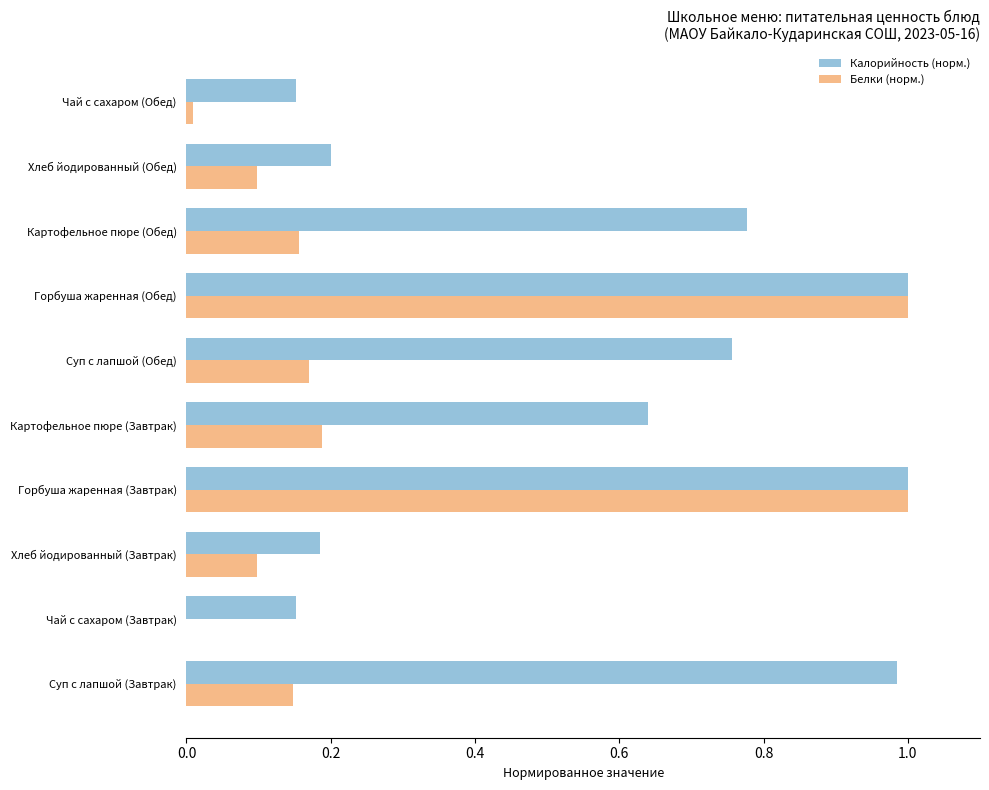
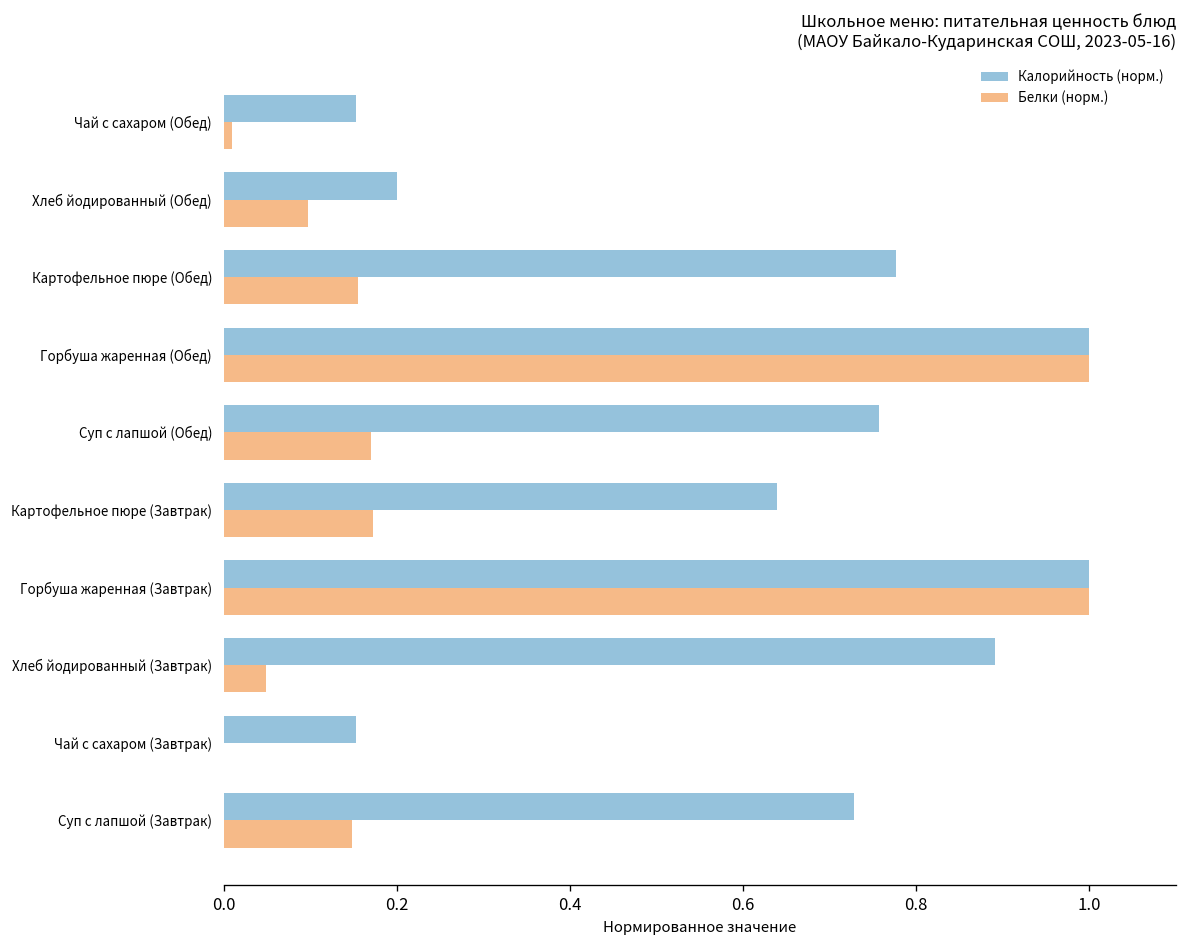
Белки (норм.), Картофельное пюре (Завтрак): 0.19 -> 0.17
Калорийность (норм.), Хлеб йодированный (Завтрак): 0.19 -> 0.89
Белки (норм.), Хлеб йодированный (Завтрак): 0.10 -> 0.05
Калорийность (норм.), Суп с лапшой (Завтрак): 0.98 -> 0.73
